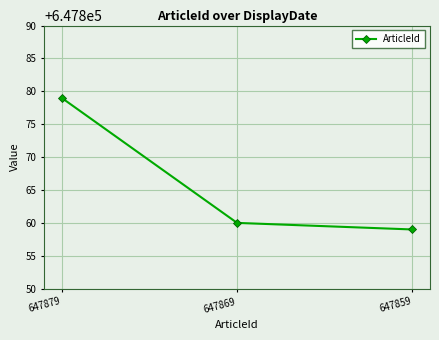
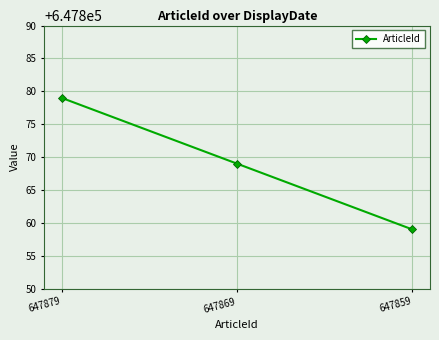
647869: 647860 -> 647869
